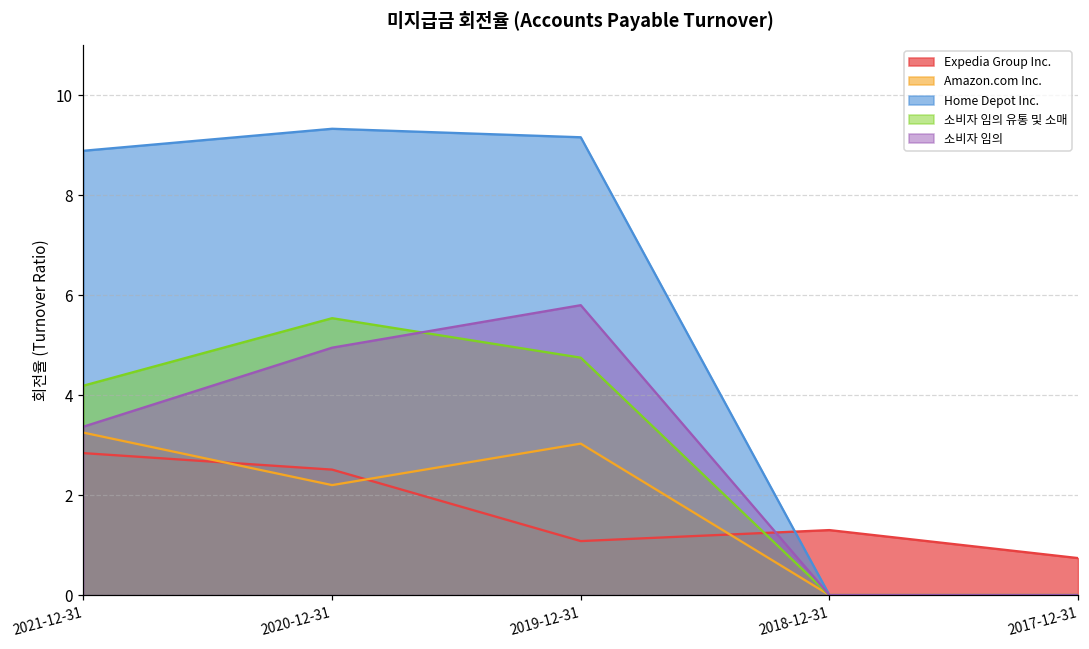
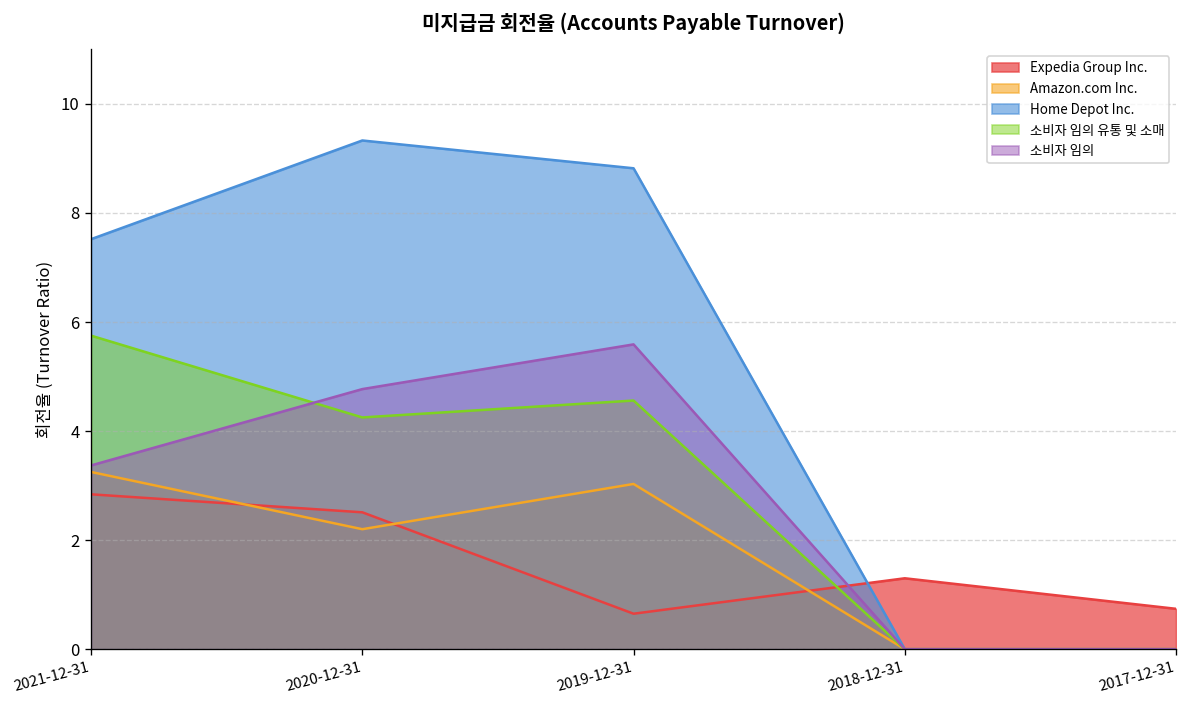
Home Depot Inc., 2021-12-31: 8.9 -> 7.5
소비자 임의 유통 및 소매, 2021-12-31: 4.2 -> 5.8
소비자 임의 유통 및 소매, 2020-12-31: 5.5 -> 4.3
소비자 임의, 2020-12-31: 5.0 -> 4.8
Expedia Group Inc., 2019-12-31: 1.1 -> 0.7
Home Depot Inc., 2019-12-31: 9.2 -> 8.8
소비자 임의 유통 및 소매, 2019-12-31: 4.8 -> 4.6
소비자 임의, 2019-12-31: 5.8 -> 5.6
